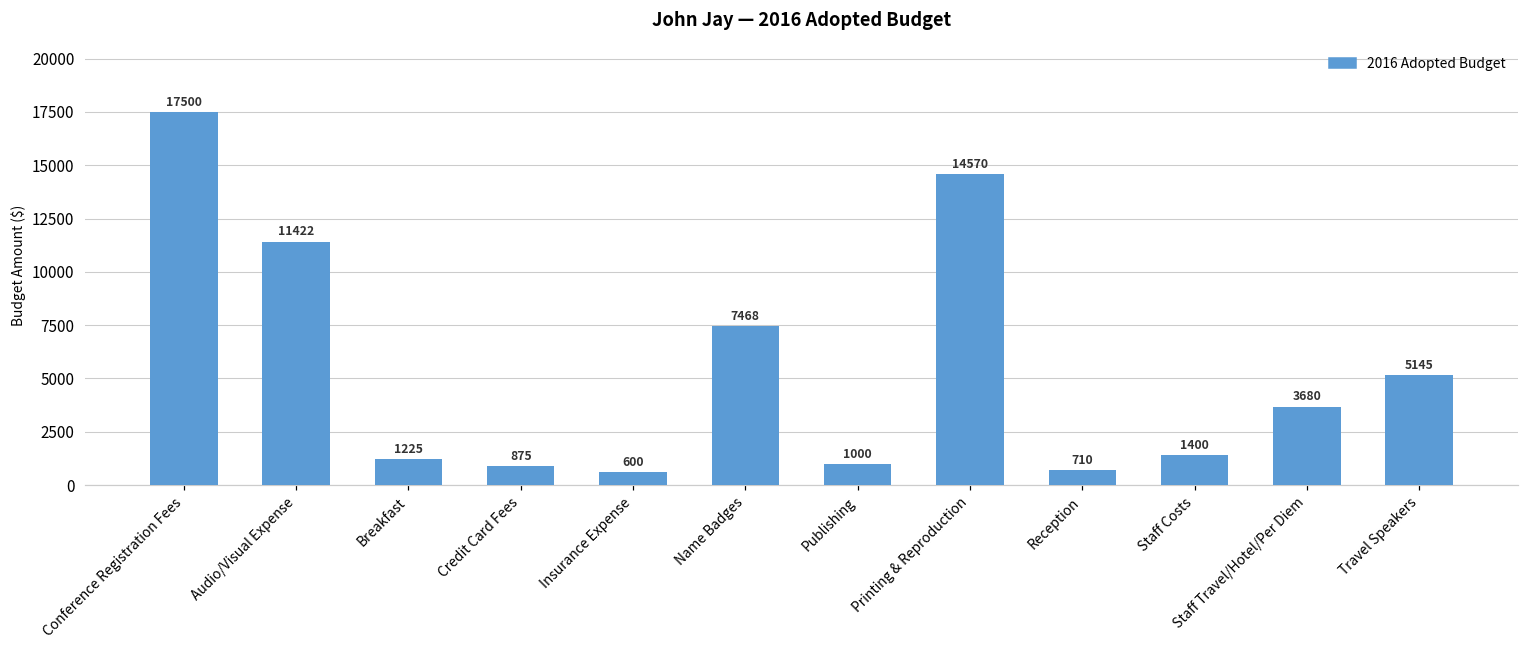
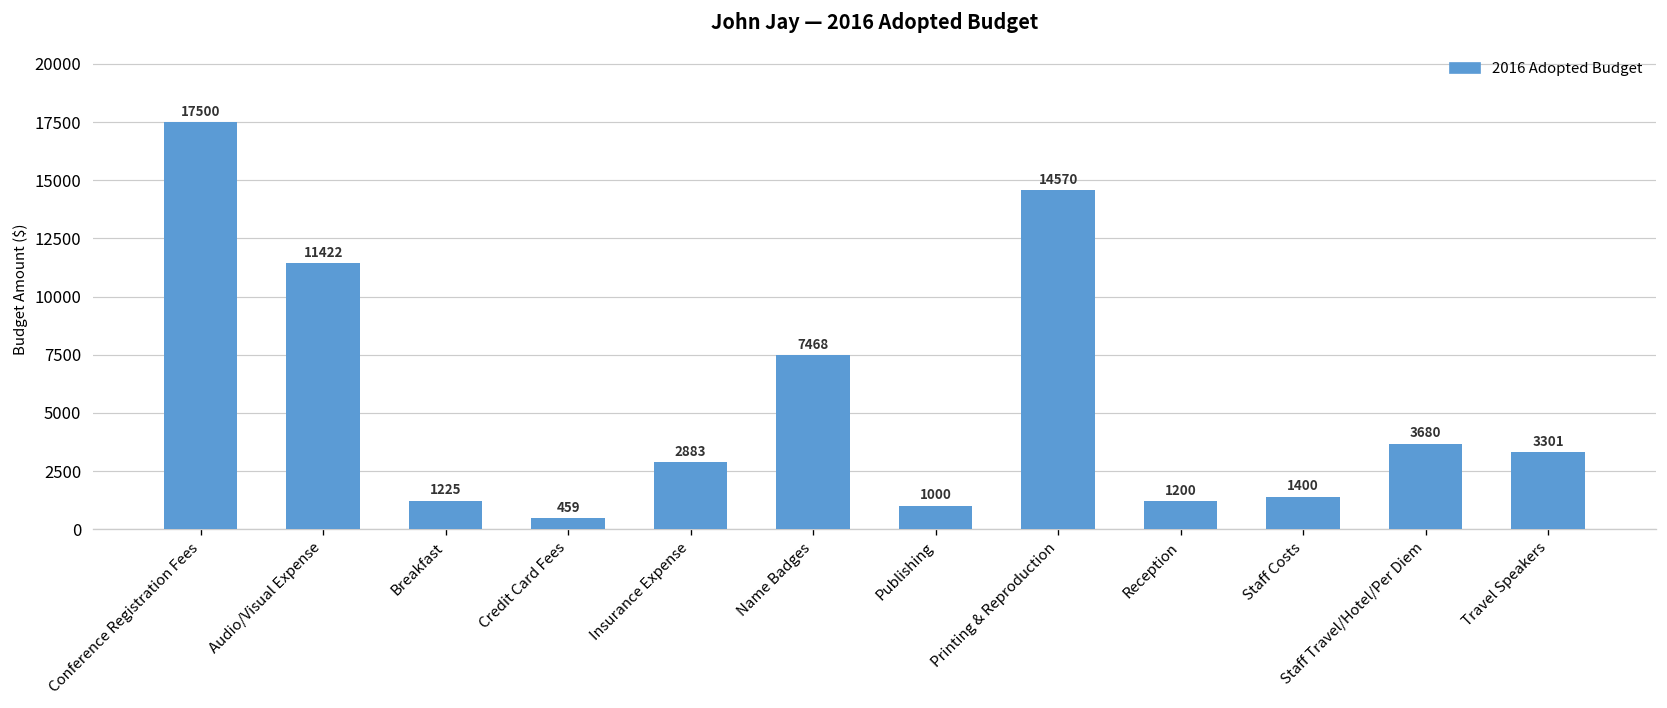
Credit Card Fees: 875 -> 459
Insurance Expense: 600 -> 2883
Reception: 710 -> 1200
Travel Speakers: 5145 -> 3301
